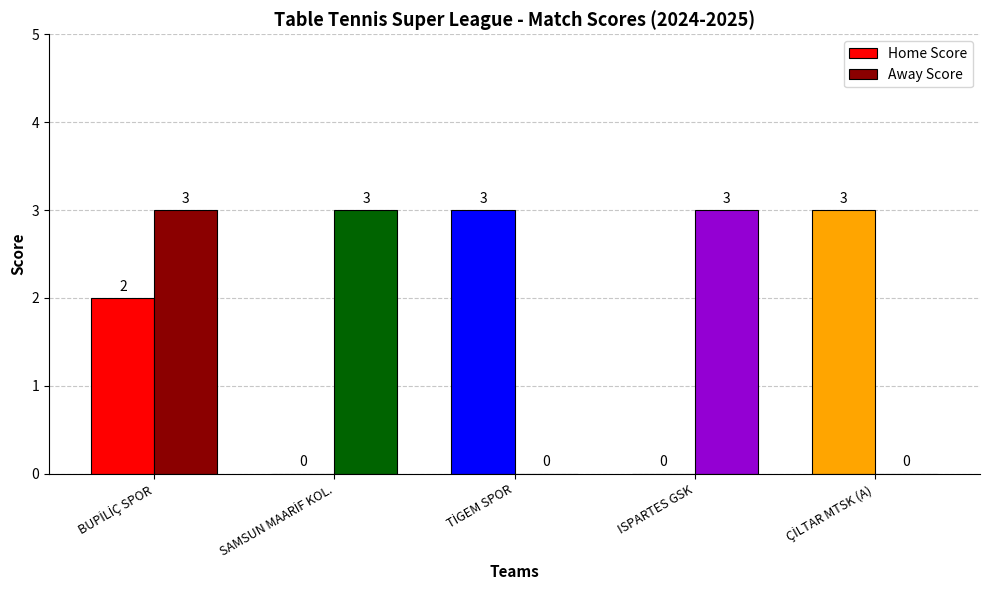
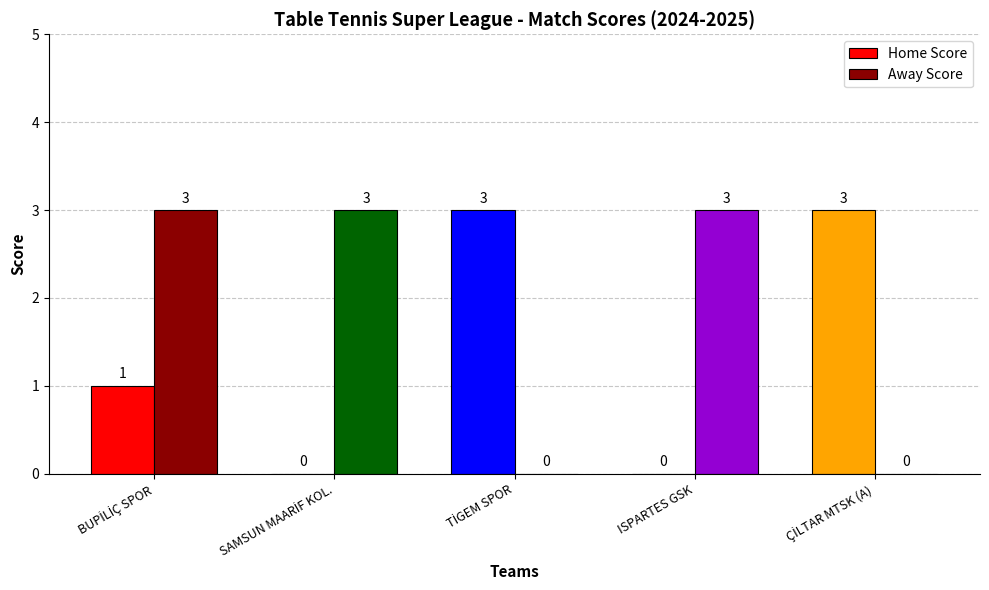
Home Score, BUPİLİÇ SPOR: 2 -> 1
